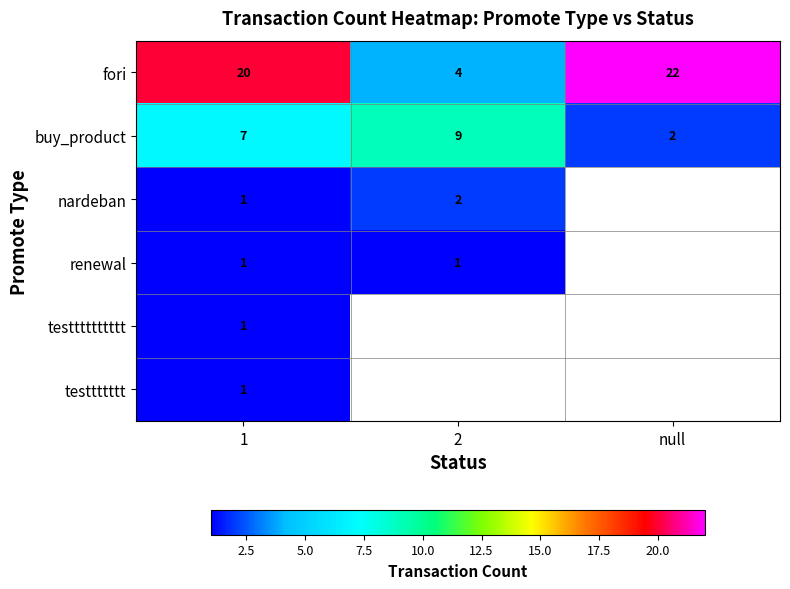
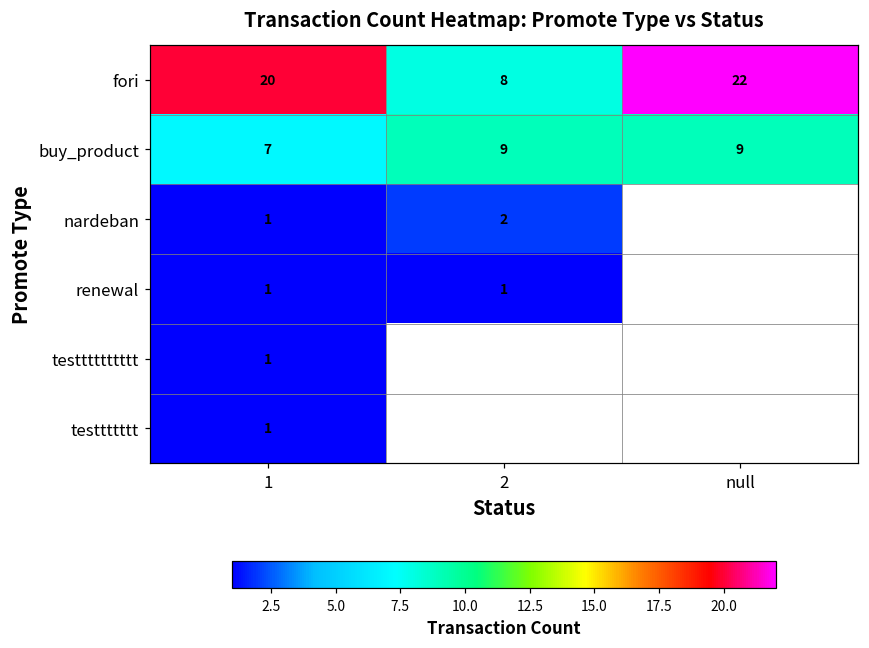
fori, 2: 4 -> 8
buy_product, null: 2 -> 9
